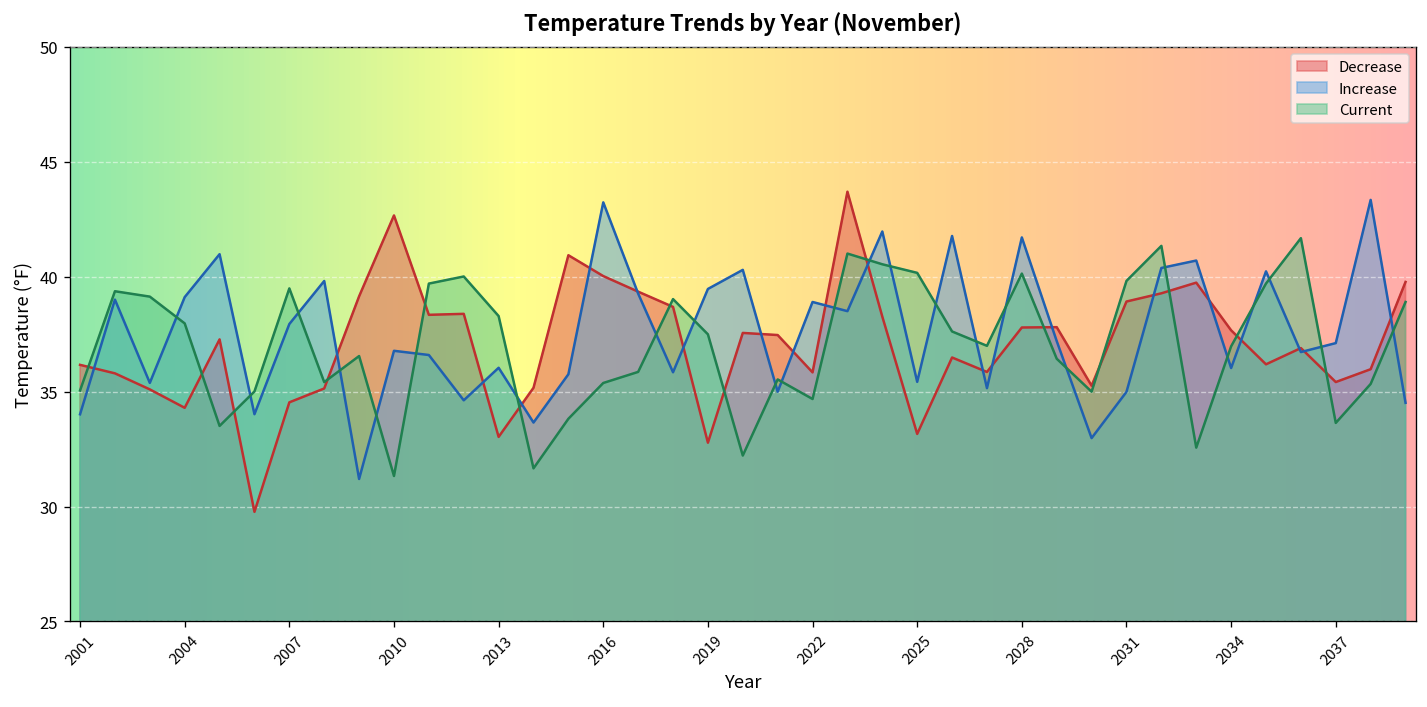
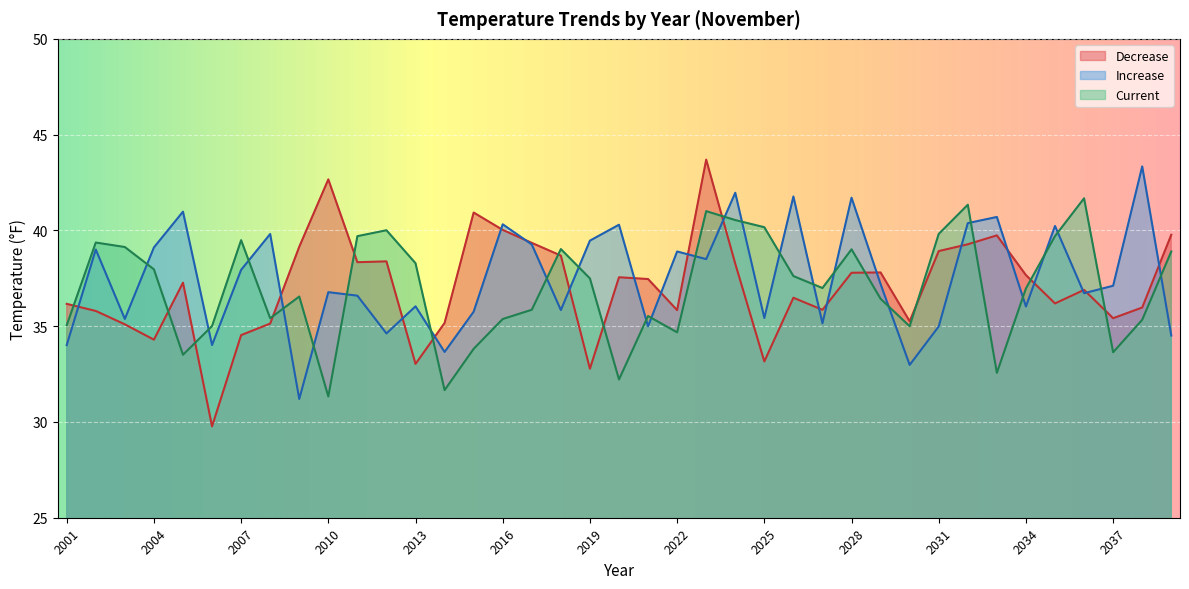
Increase, 2016: 43.2 -> 40.3
Current, 2028: 40.1 -> 39.0
